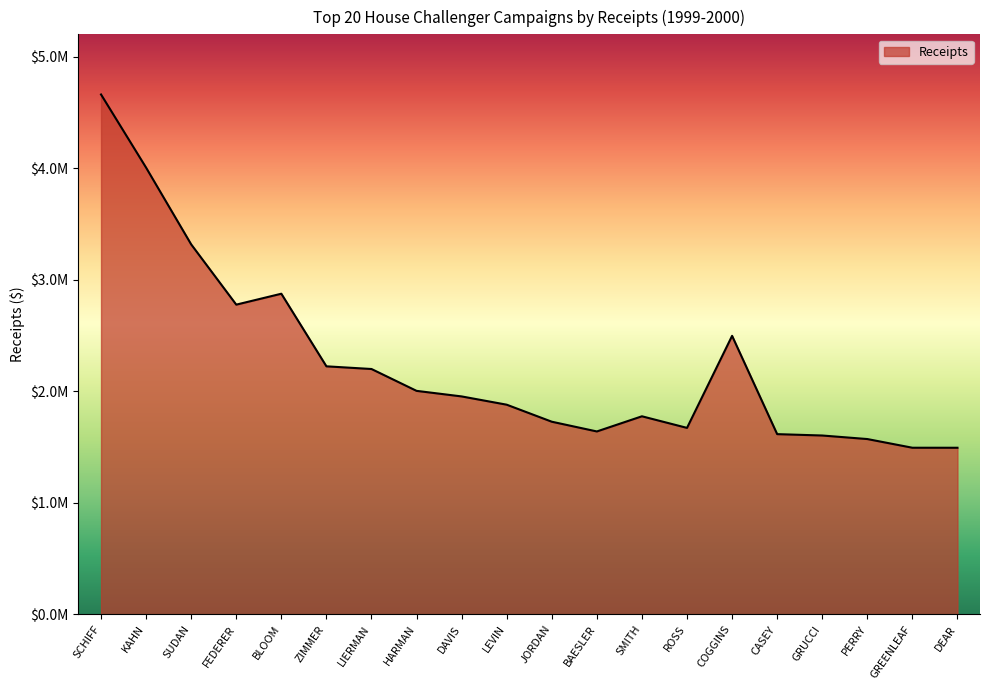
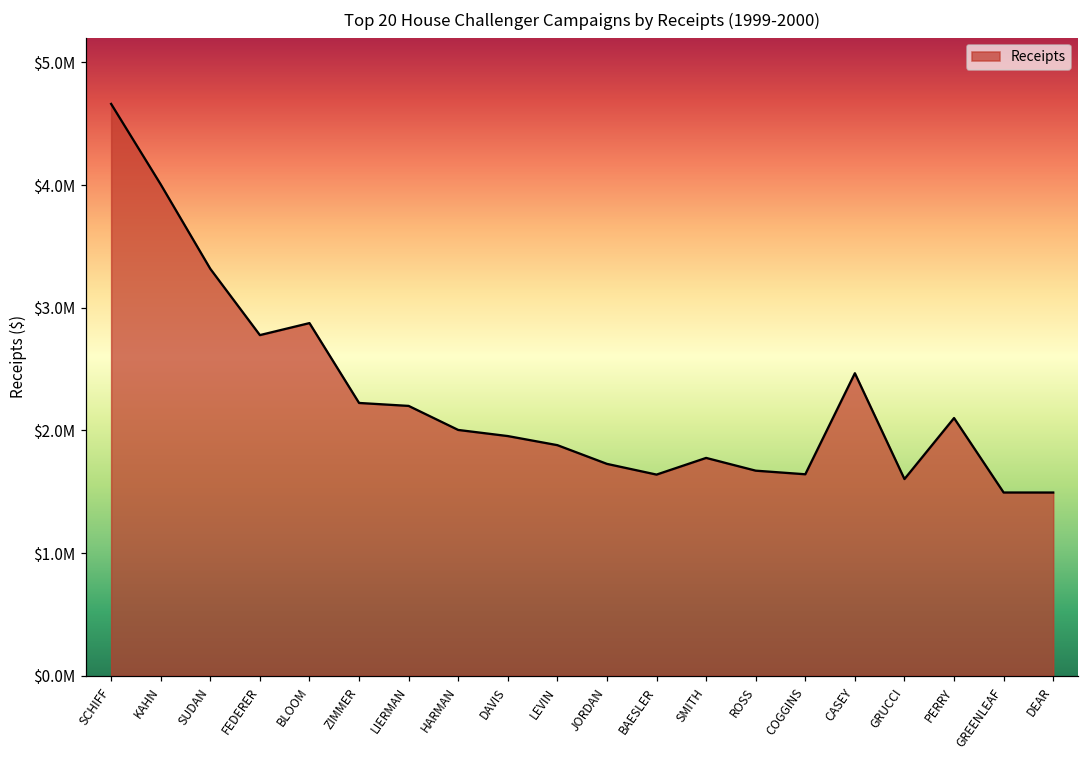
COGGINS: $2500000 -> $1640000
CASEY: $1620000 -> $2470000
PERRY: $1570000 -> $2100000
